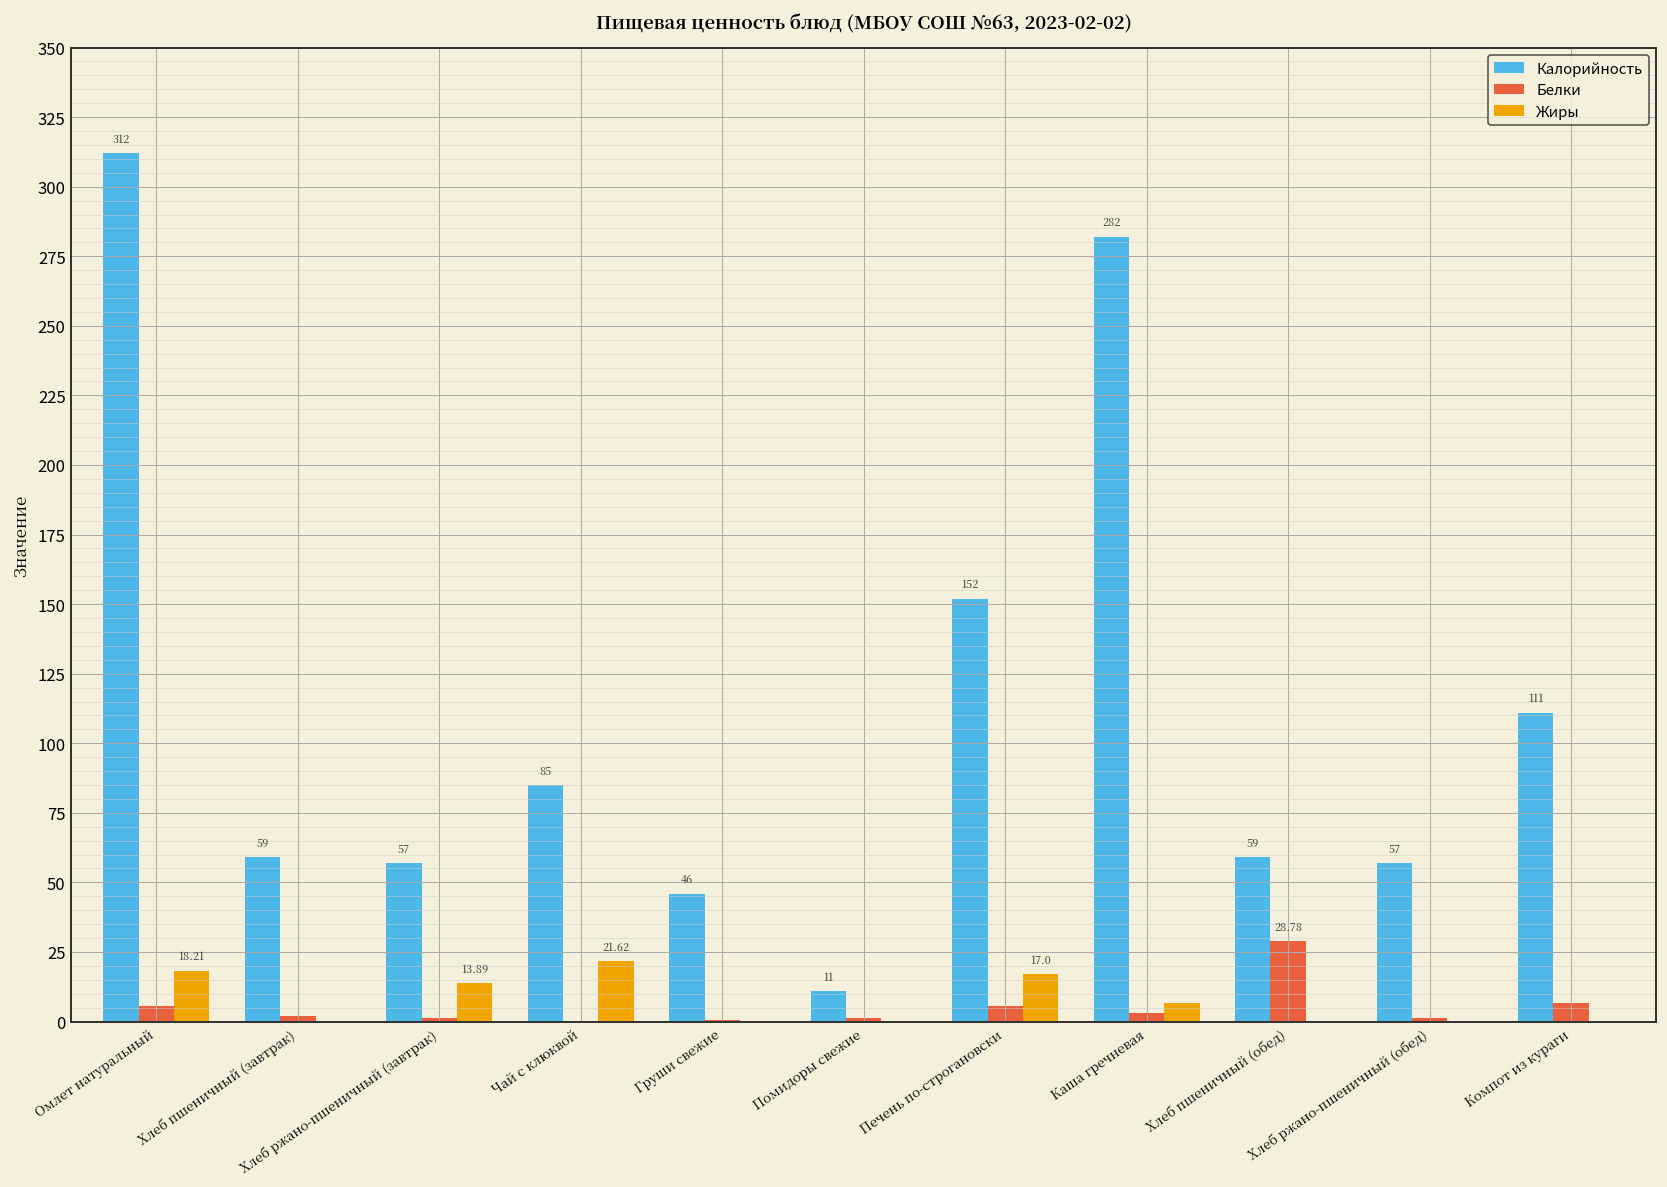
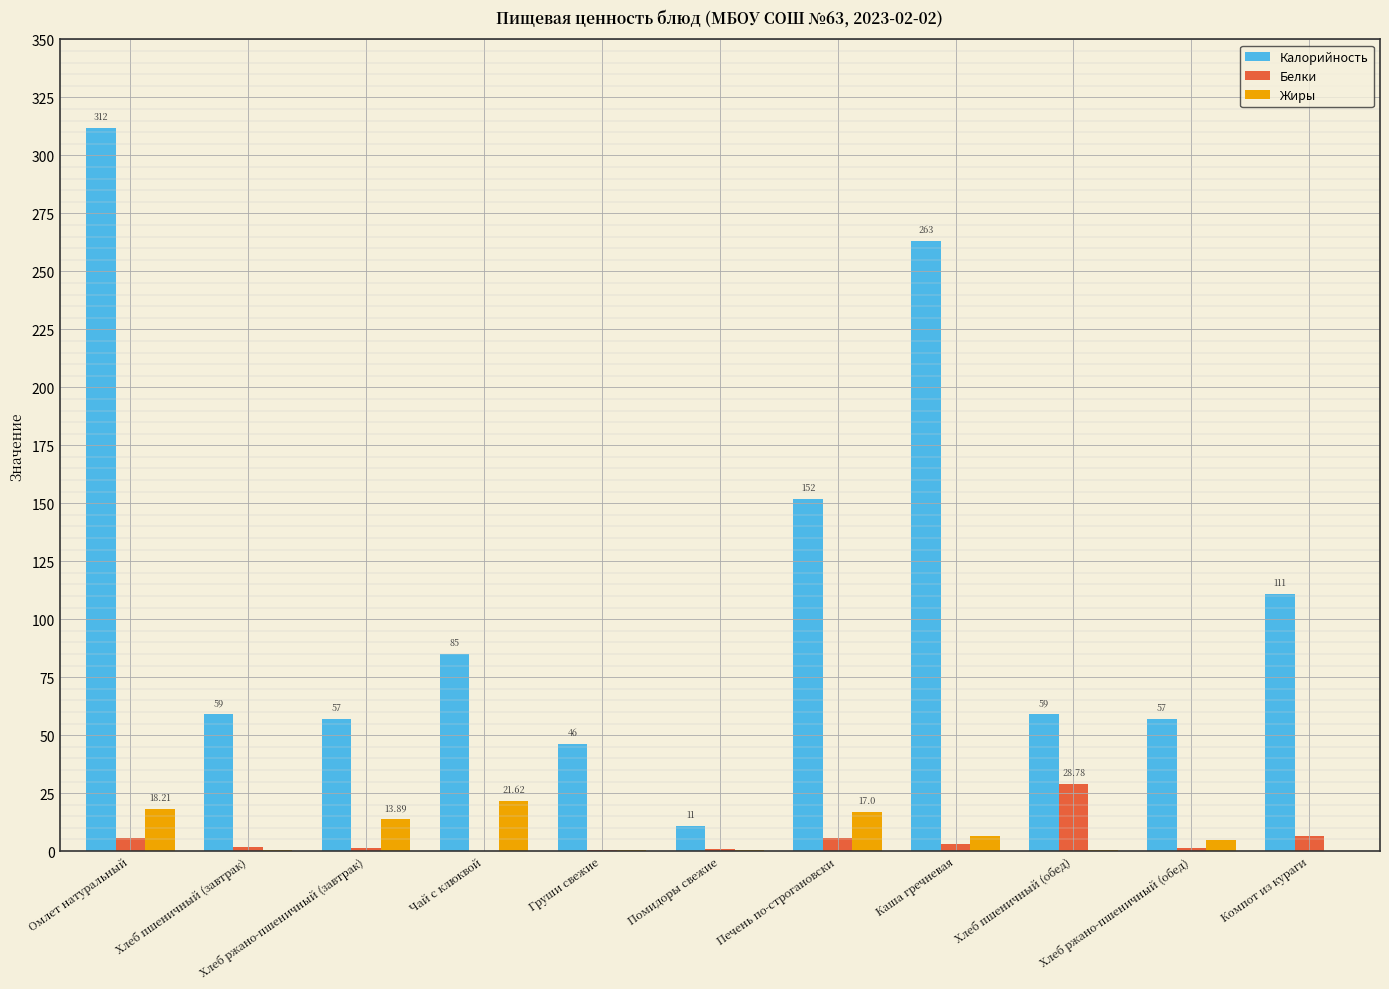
Калорийность, Каша гречневая: 282 -> 263
Жиры, Хлеб ржано-пшеничный (обед): 0 -> 5
